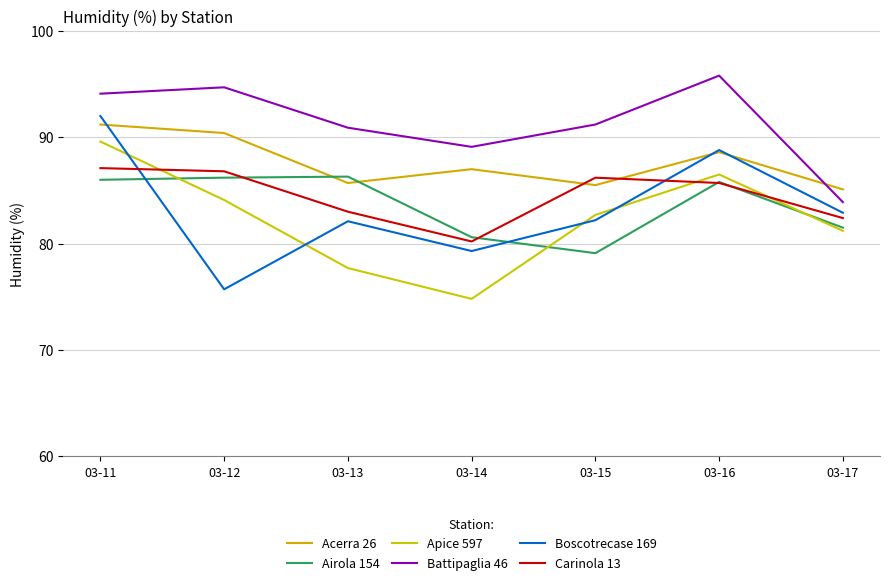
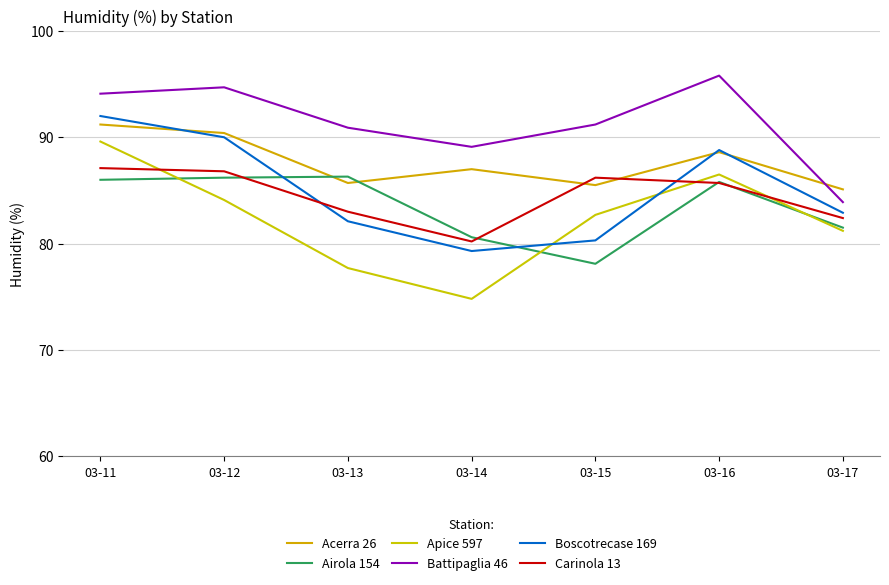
Boscotrecase 169, 03-12: 75.7 -> 90.0
Airola 154, 03-15: 79.1 -> 78.1
Boscotrecase 169, 03-15: 82.2 -> 80.3
